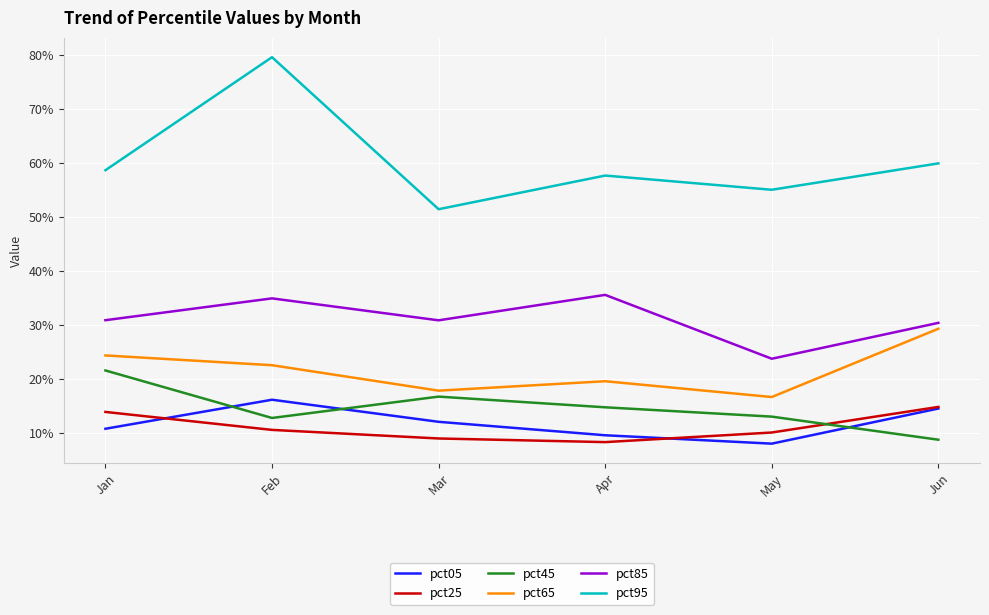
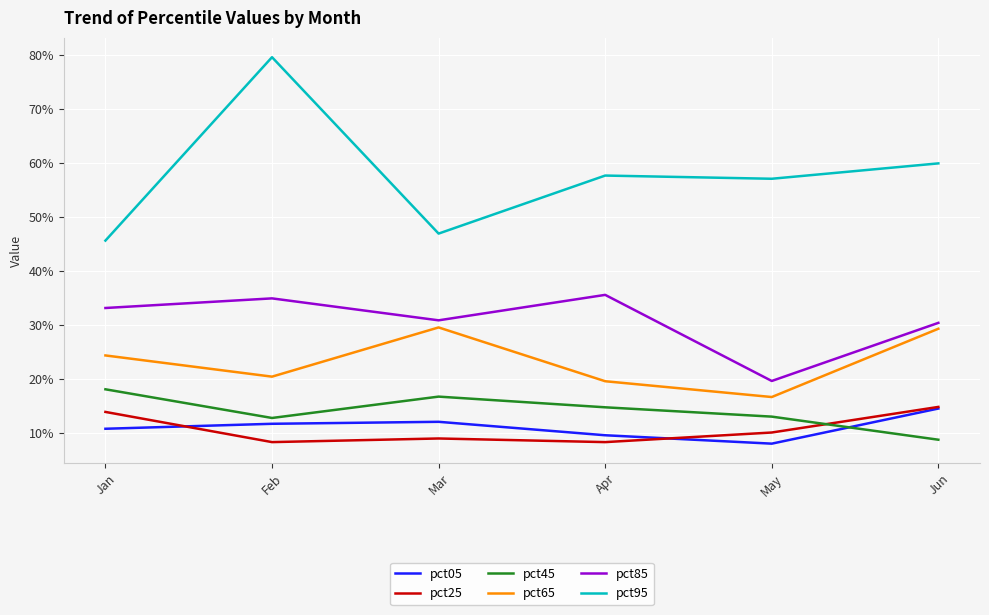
pct45, Jan: 22% -> 18%
pct85, Jan: 31% -> 33%
pct95, Jan: 59% -> 46%
pct05, Feb: 16% -> 12%
pct25, Feb: 11% -> 8%
pct65, Feb: 23% -> 20%
pct65, Mar: 18% -> 30%
pct95, Mar: 51% -> 47%
pct85, May: 24% -> 20%
pct95, May: 55% -> 57%
